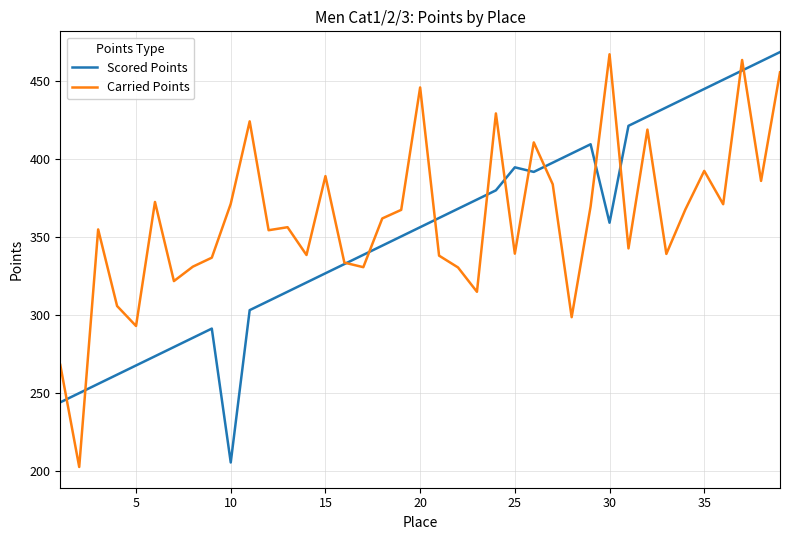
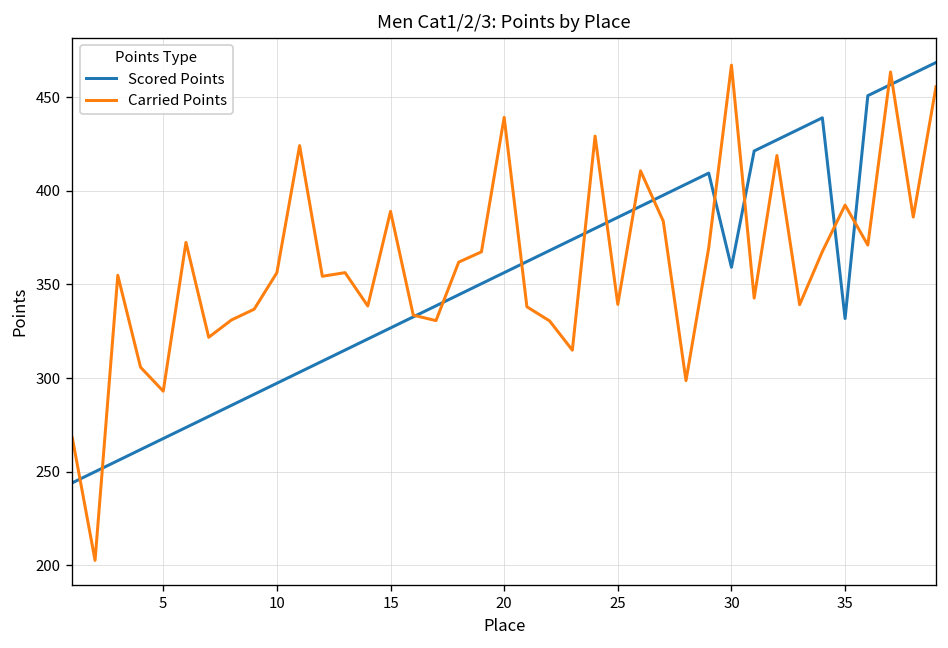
Scored Points, 10: 206 -> 297
Carried Points, 10: 371 -> 356
Carried Points, 20: 446 -> 439
Scored Points, 25: 395 -> 386
Scored Points, 35: 445 -> 332
